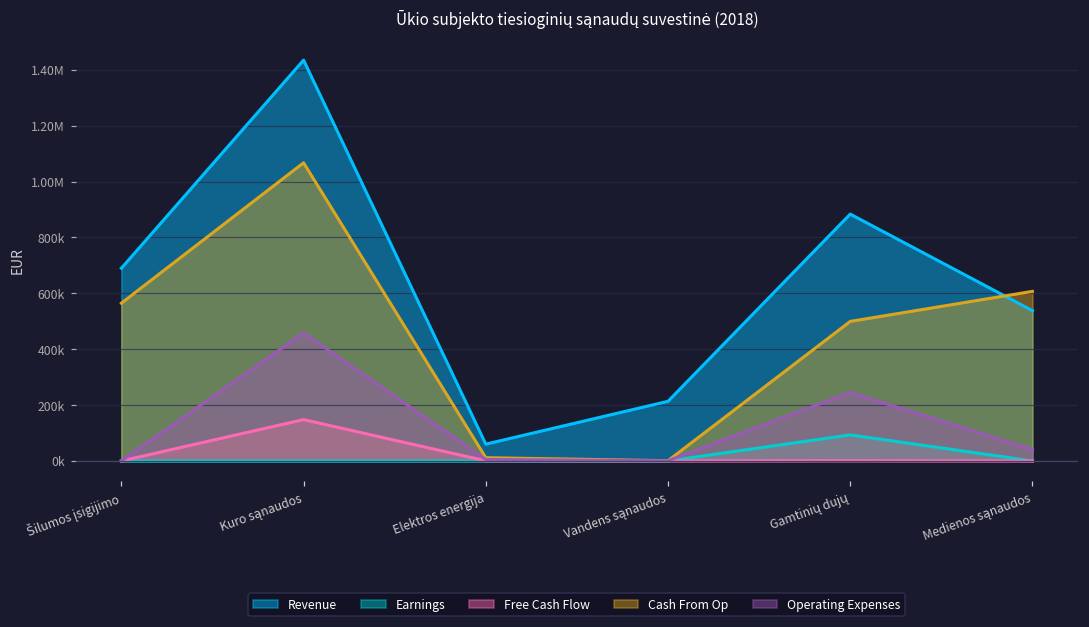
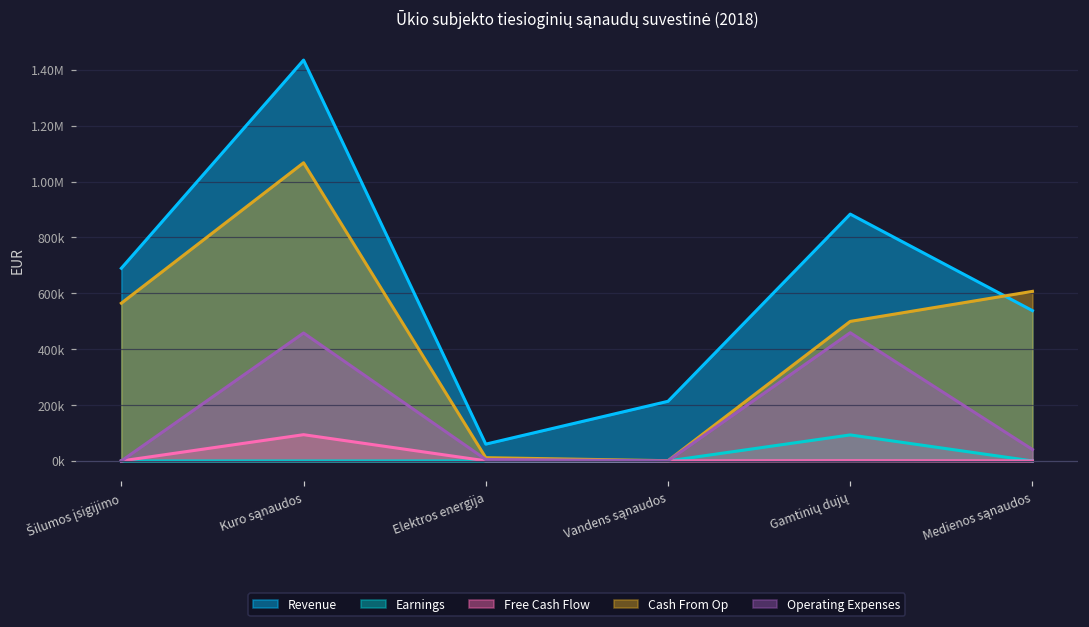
Free Cash Flow, Kuro sąnaudos: 150000 -> 90000
Operating Expenses, Gamtinių dujų: 240000 -> 460000
